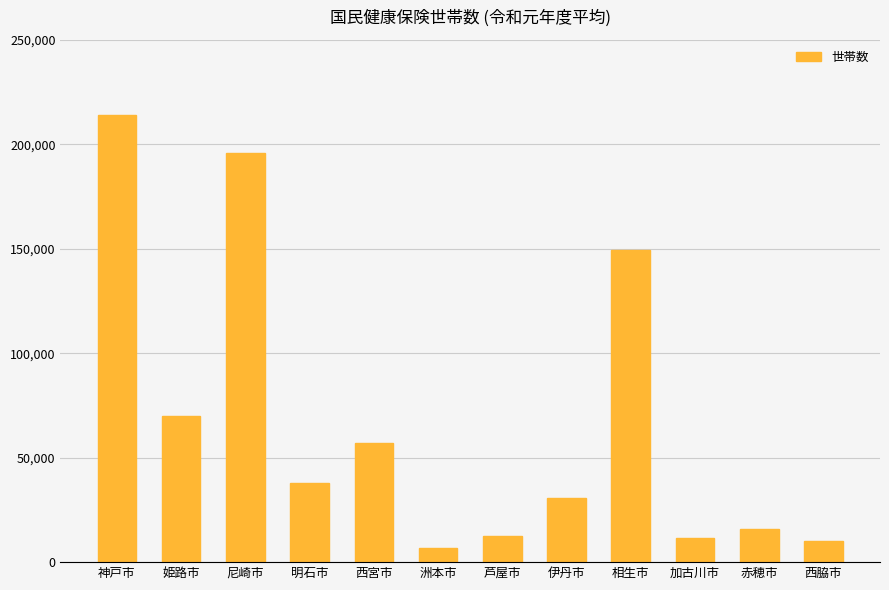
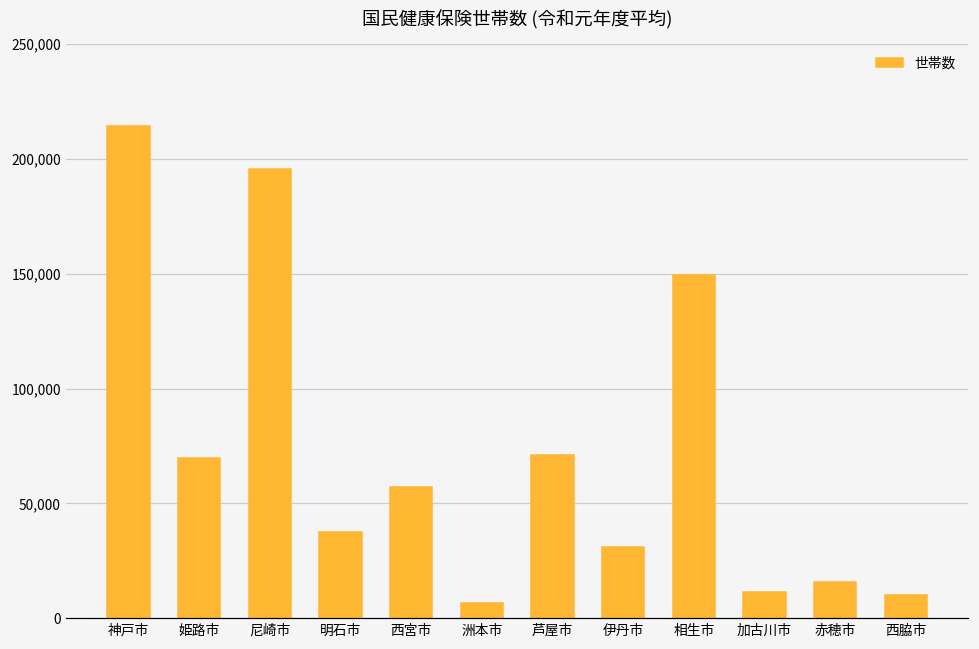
芦屋市: 13,000 -> 71,000
